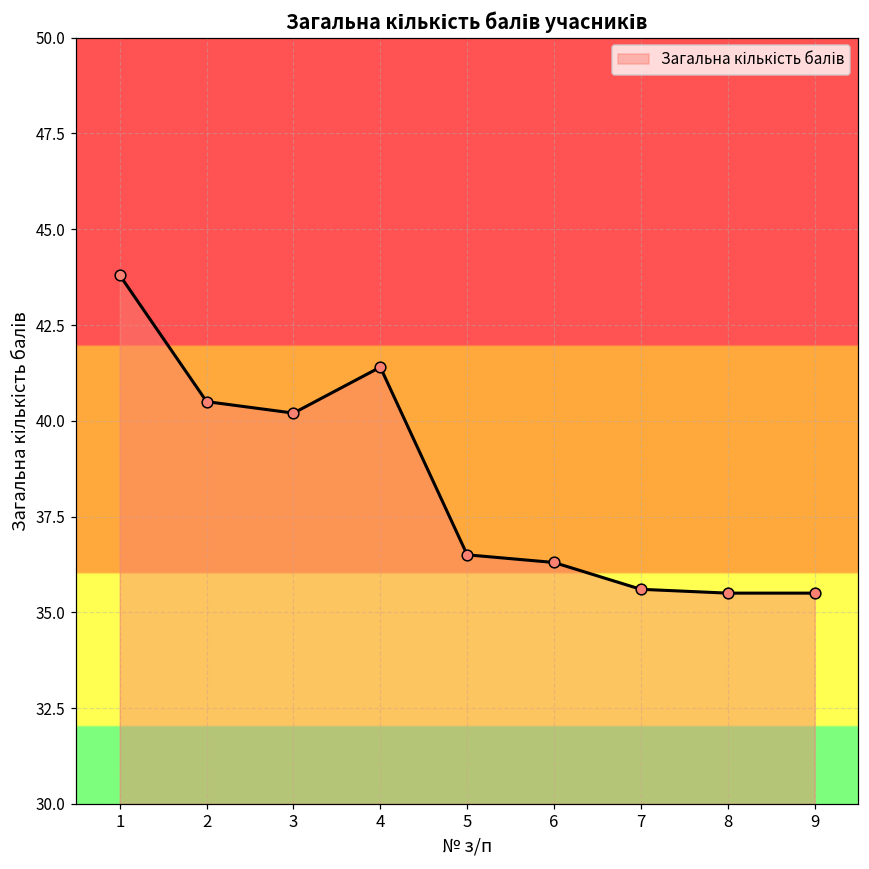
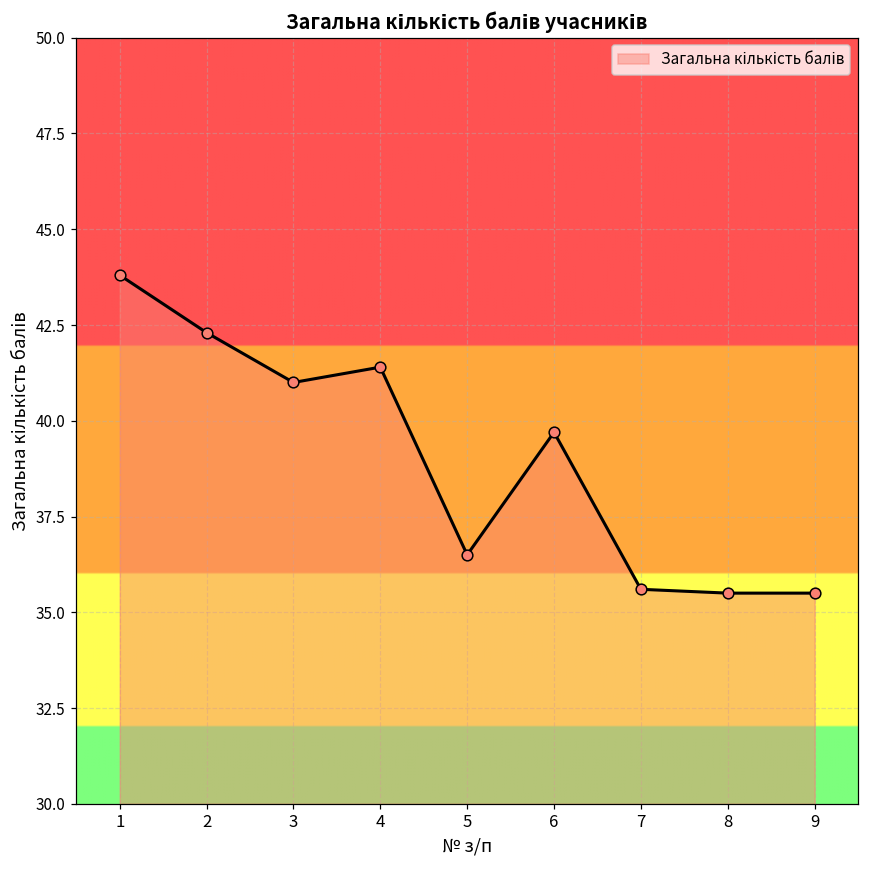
2: 40.5 -> 42.3
3: 40.2 -> 41.0
6: 36.3 -> 39.7
